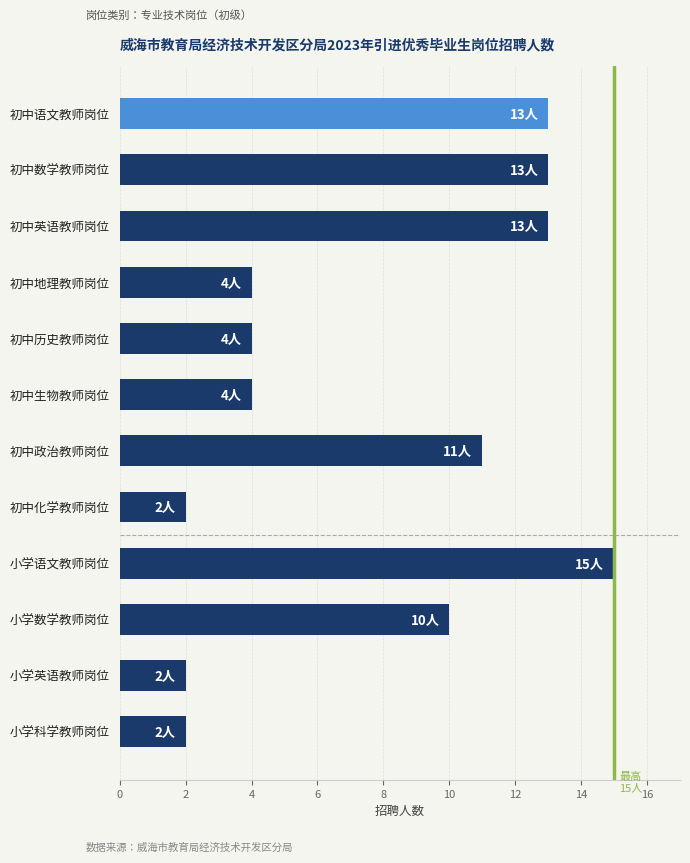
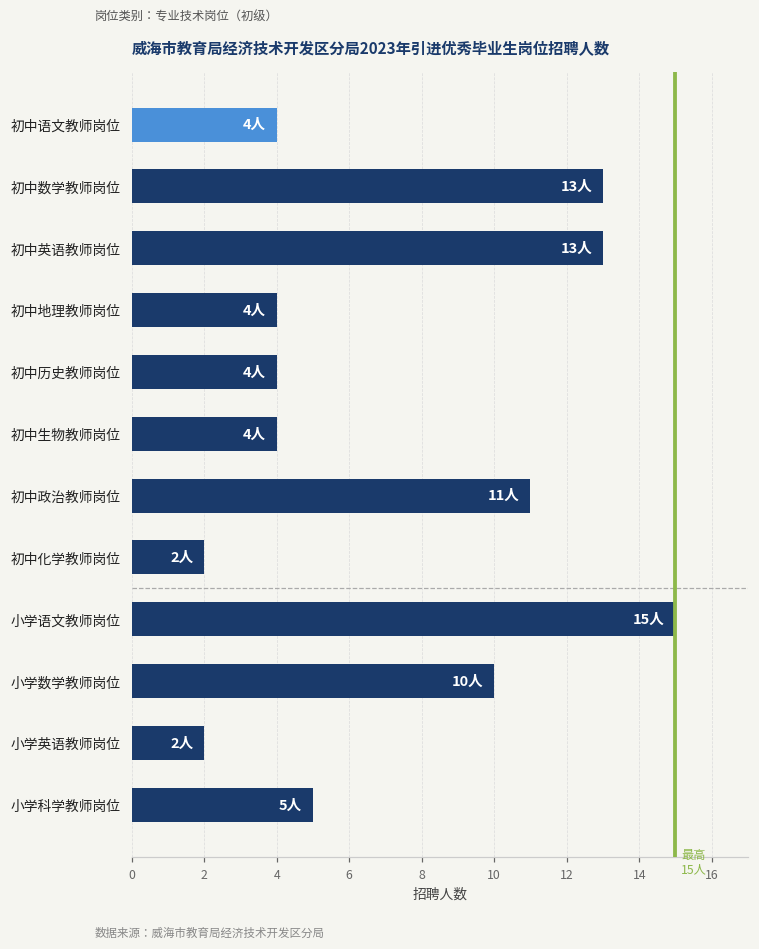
初中语文教师岗位: 13人 -> 4人
小学科学教师岗位: 2人 -> 5人
